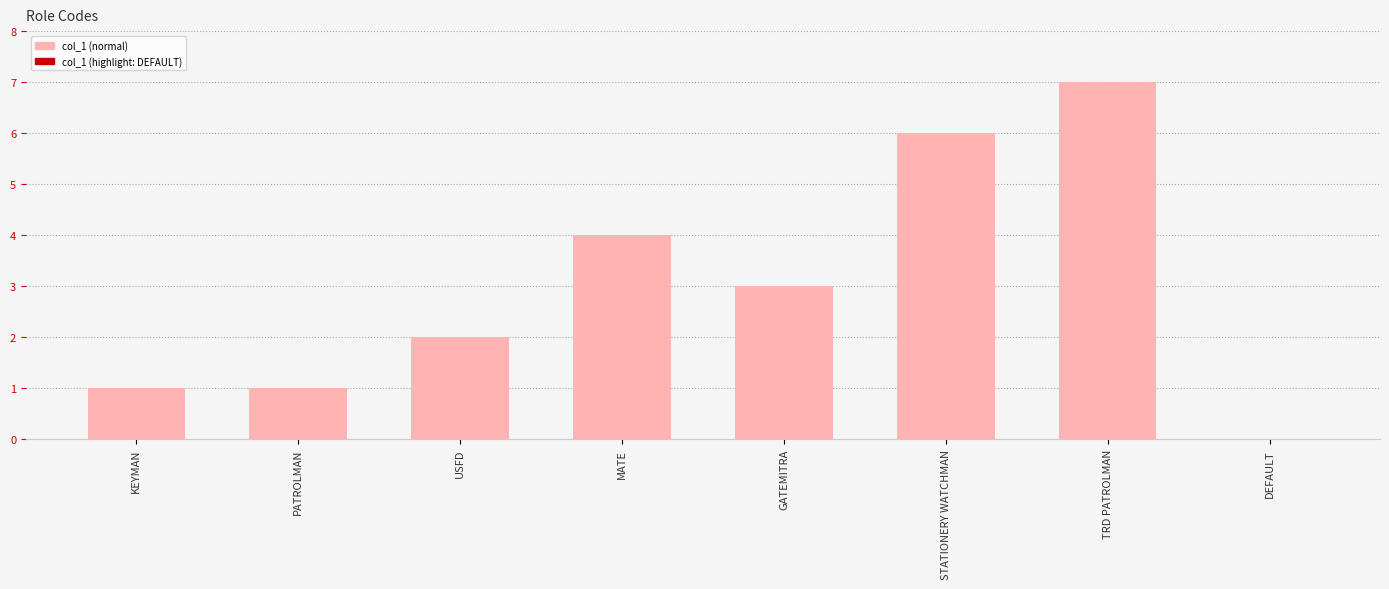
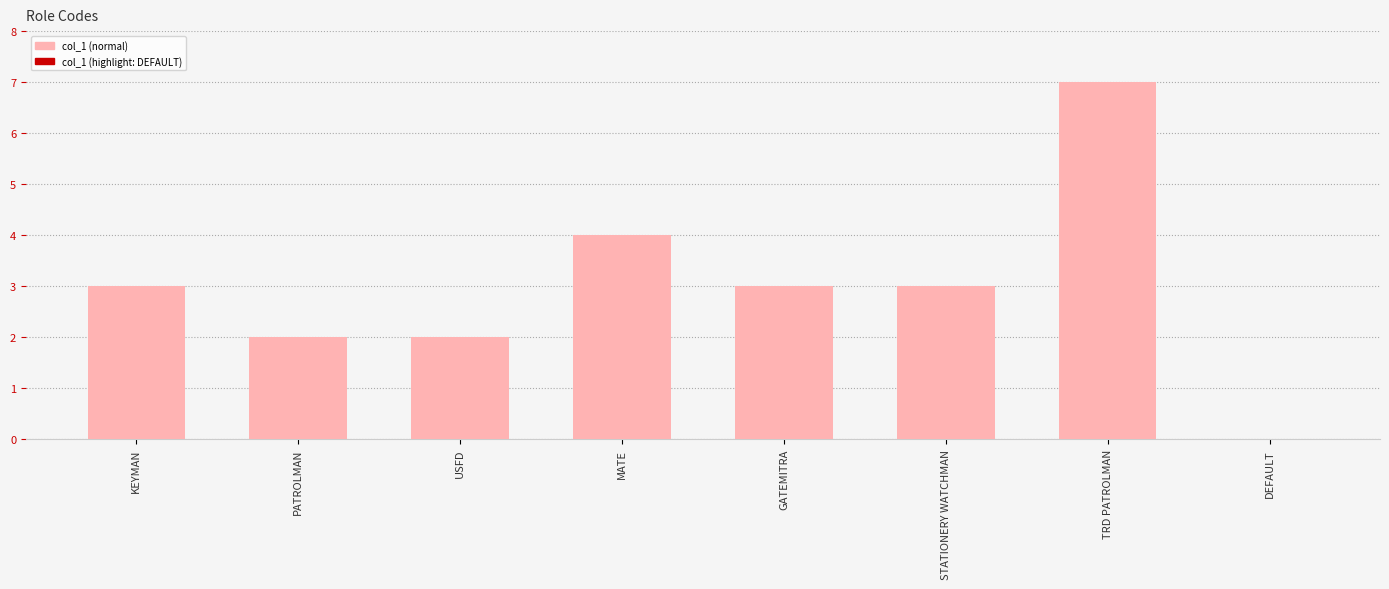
KEYMAN: 1 -> 3
PATROLMAN: 1 -> 2
STATIONERY WATCHMAN: 6 -> 3
